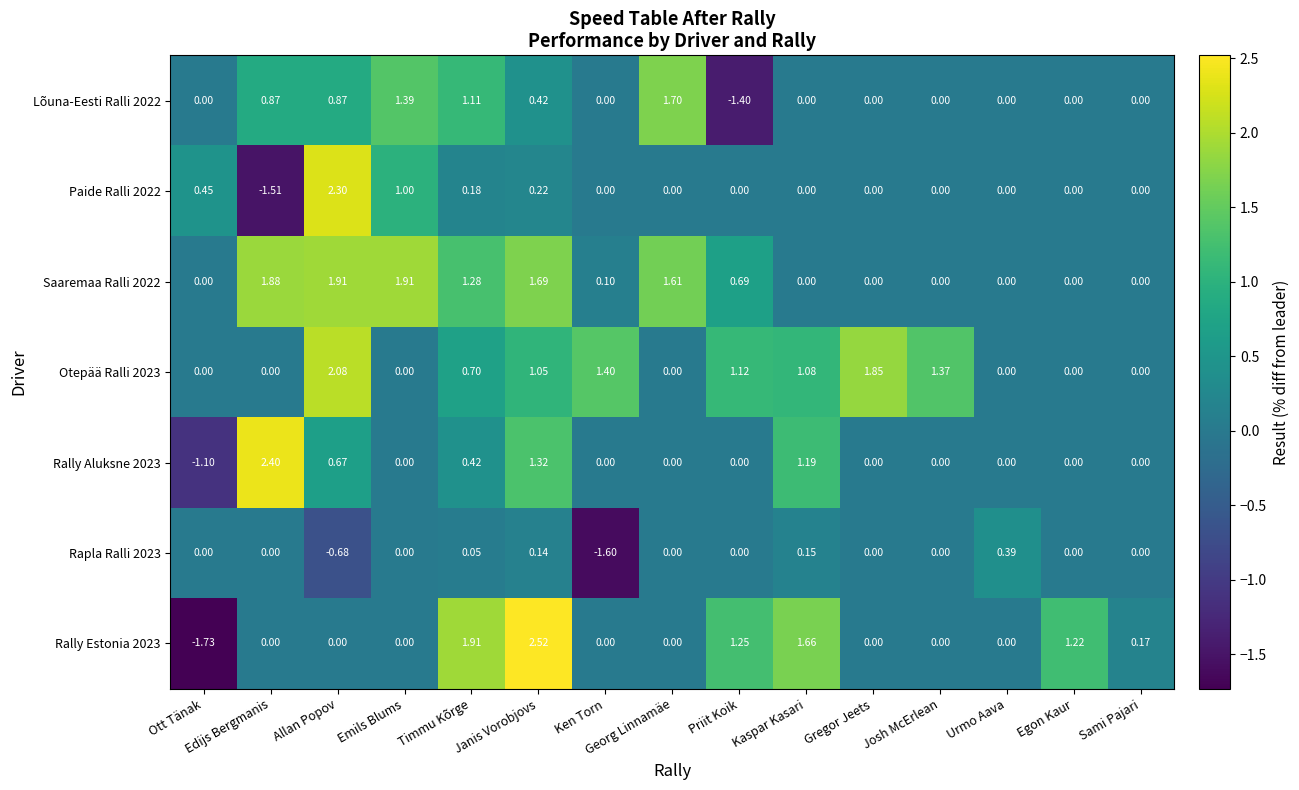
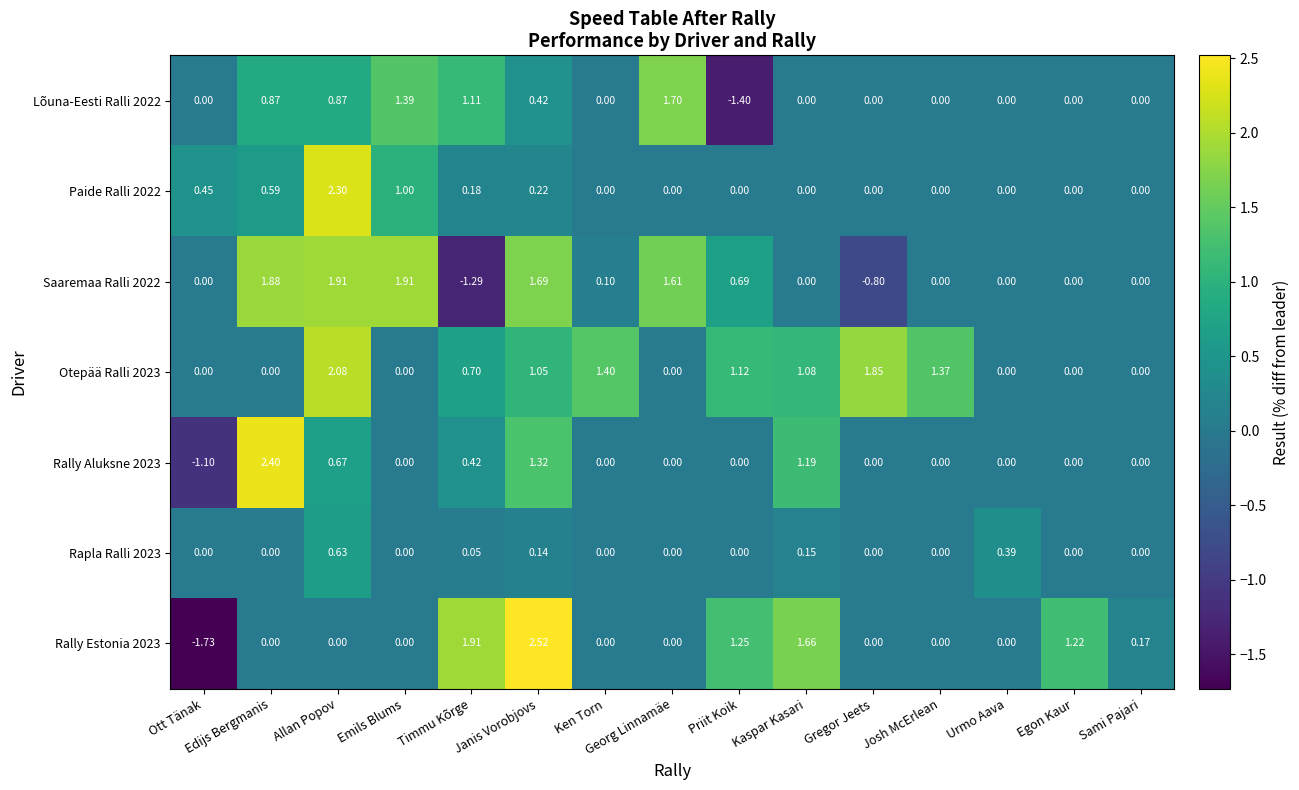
Paide Ralli 2022, Edijs Bergmanis: -1.51 -> 0.59
Saaremaa Ralli 2022, Timmu Kõrge: 1.28 -> -1.29
Saaremaa Ralli 2022, Gregor Jeets: 0.00 -> -0.80
Rapla Ralli 2023, Allan Popov: -0.68 -> 0.63
Rapla Ralli 2023, Ken Torn: -1.60 -> 0.00
